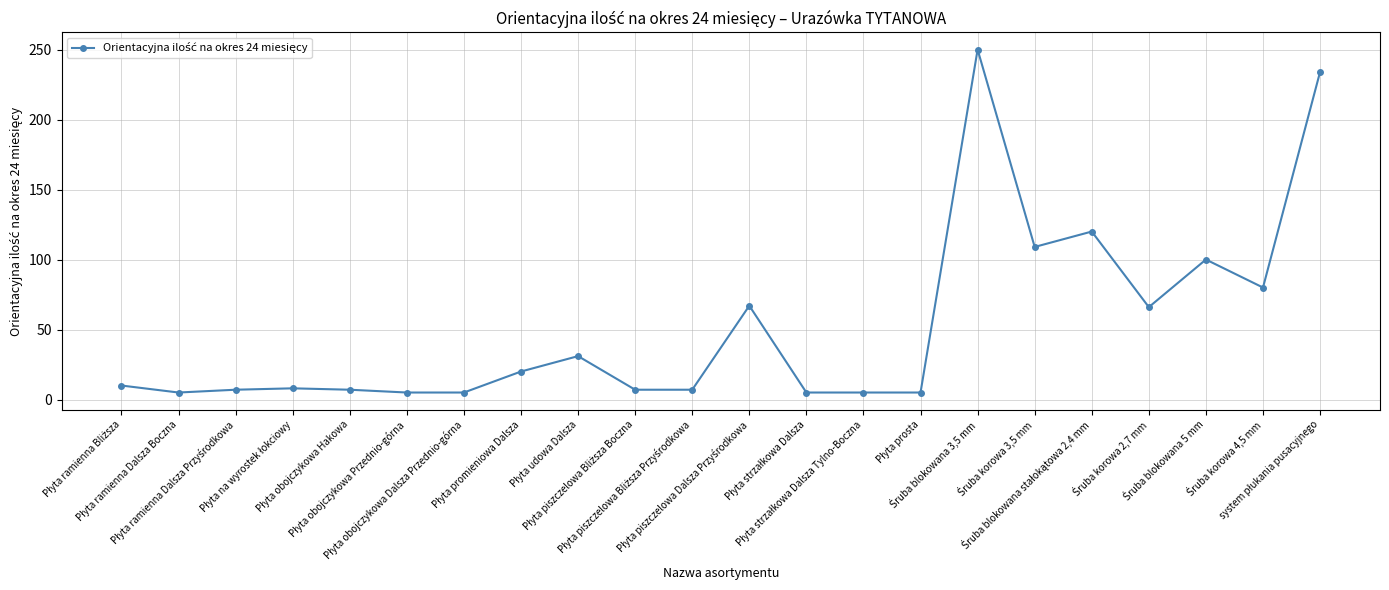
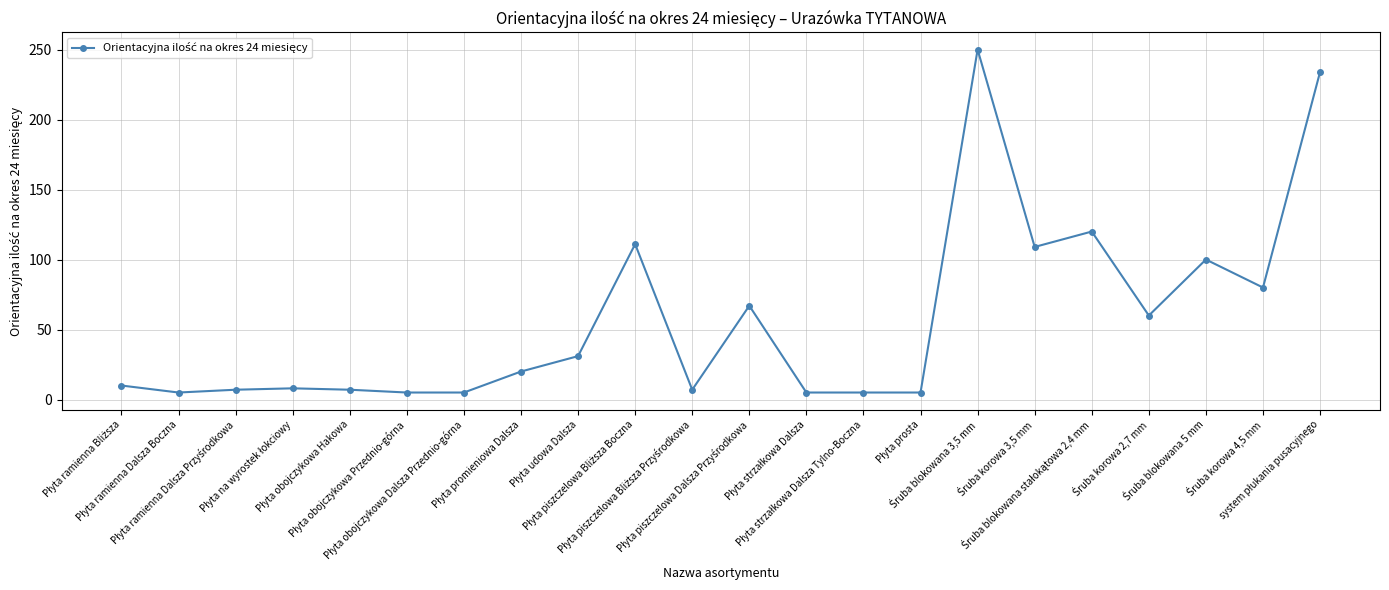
Płyta piszczelowa Bliższa Boczna: 7 -> 111
Śruba korowa 2,7 mm: 66 -> 60
